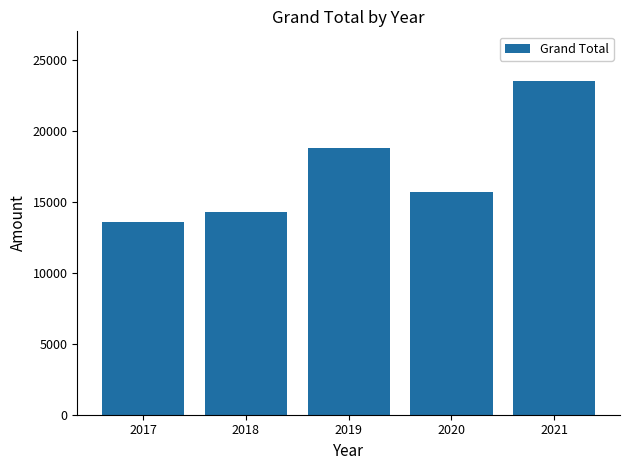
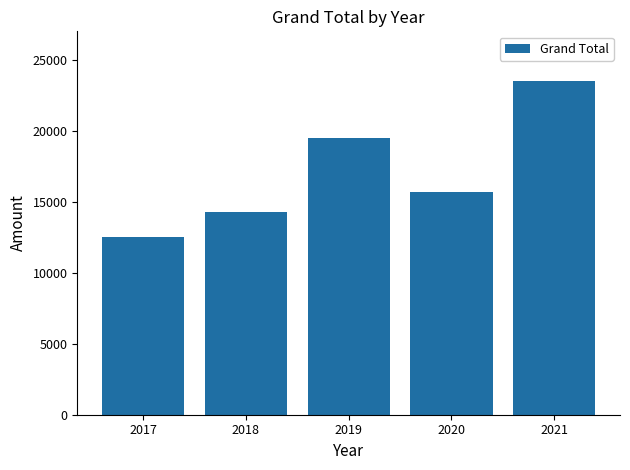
2017: 13600 -> 12500
2019: 18800 -> 19500
